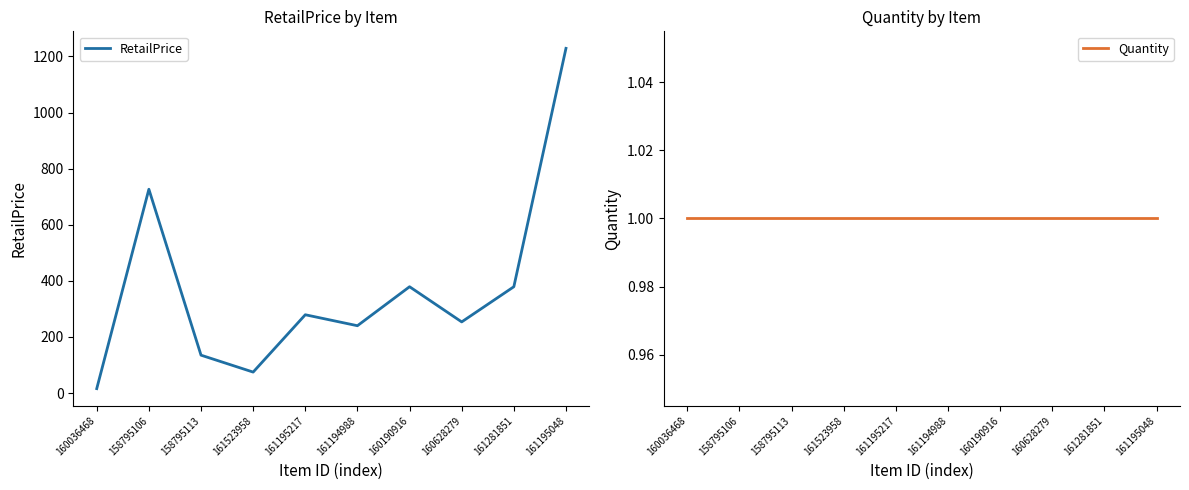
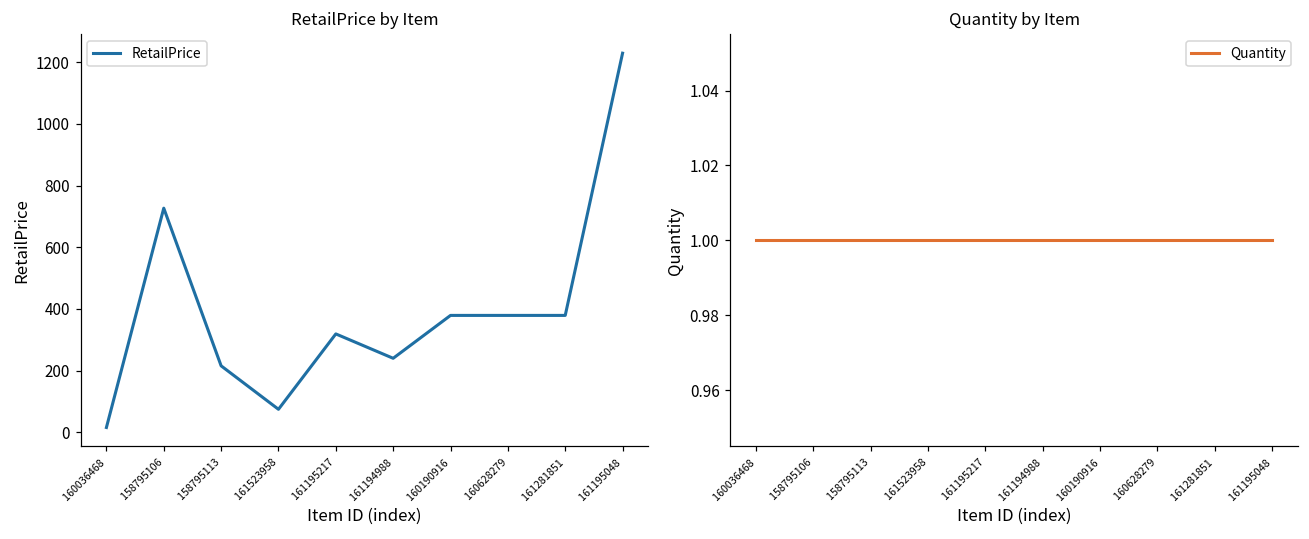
RetailPrice by Item, 158795113: 130 -> 220
RetailPrice by Item, 161195217: 280 -> 320
RetailPrice by Item, 160628279: 250 -> 380
